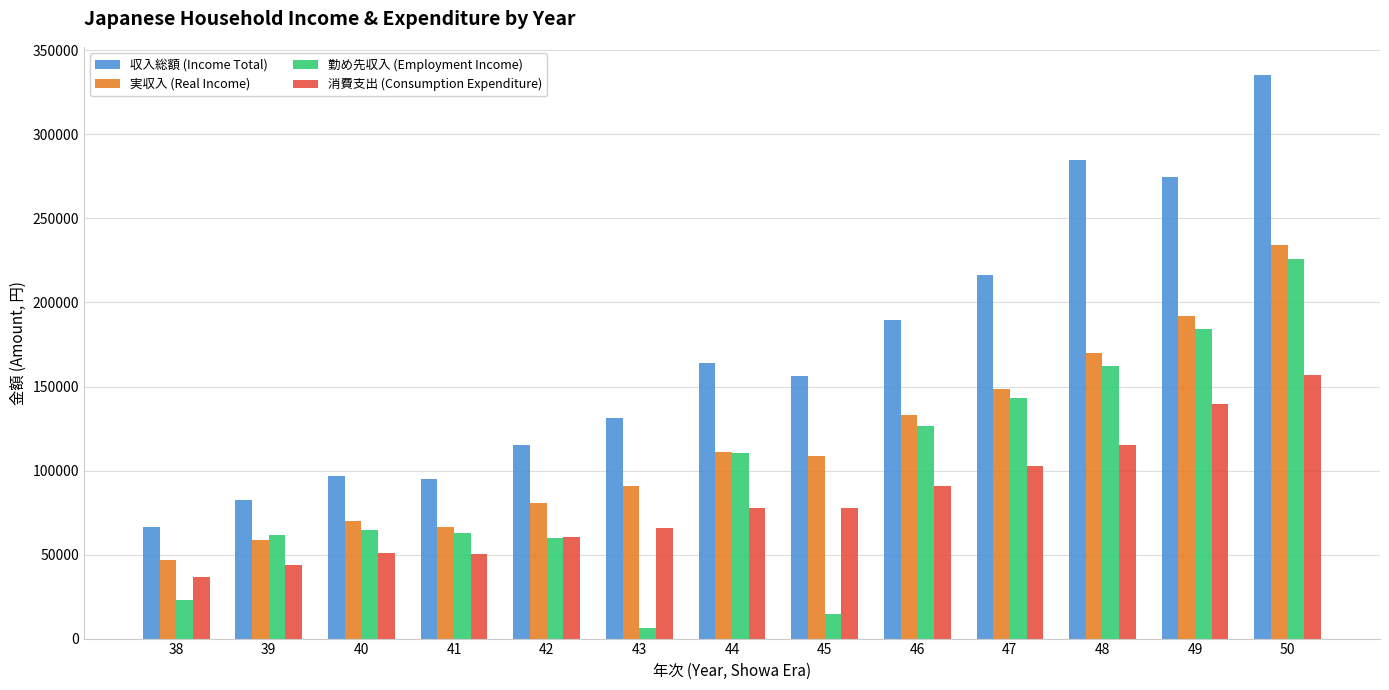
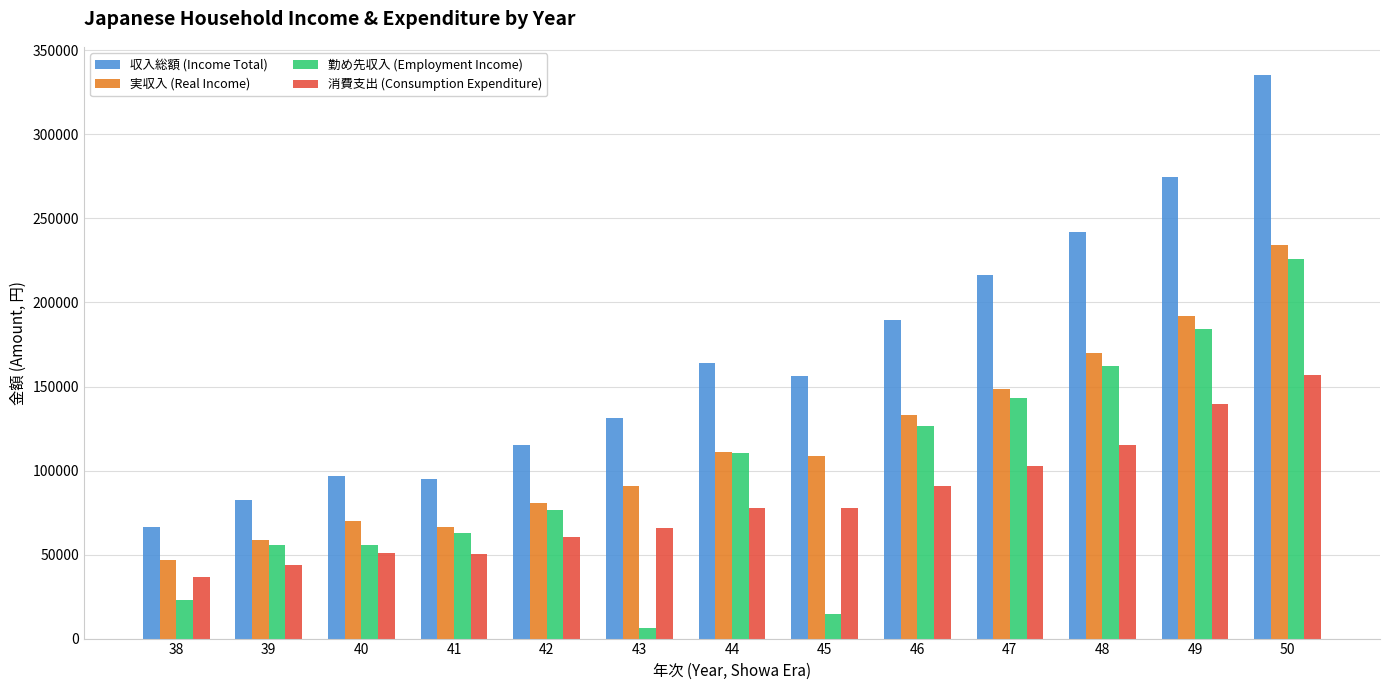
勤め先収入 (Employment Income), 39: 61000 -> 55000
勤め先収入 (Employment Income), 40: 65000 -> 56000
勤め先収入 (Employment Income), 42: 60000 -> 77000
収入総額 (Income Total), 48: 285000 -> 242000
